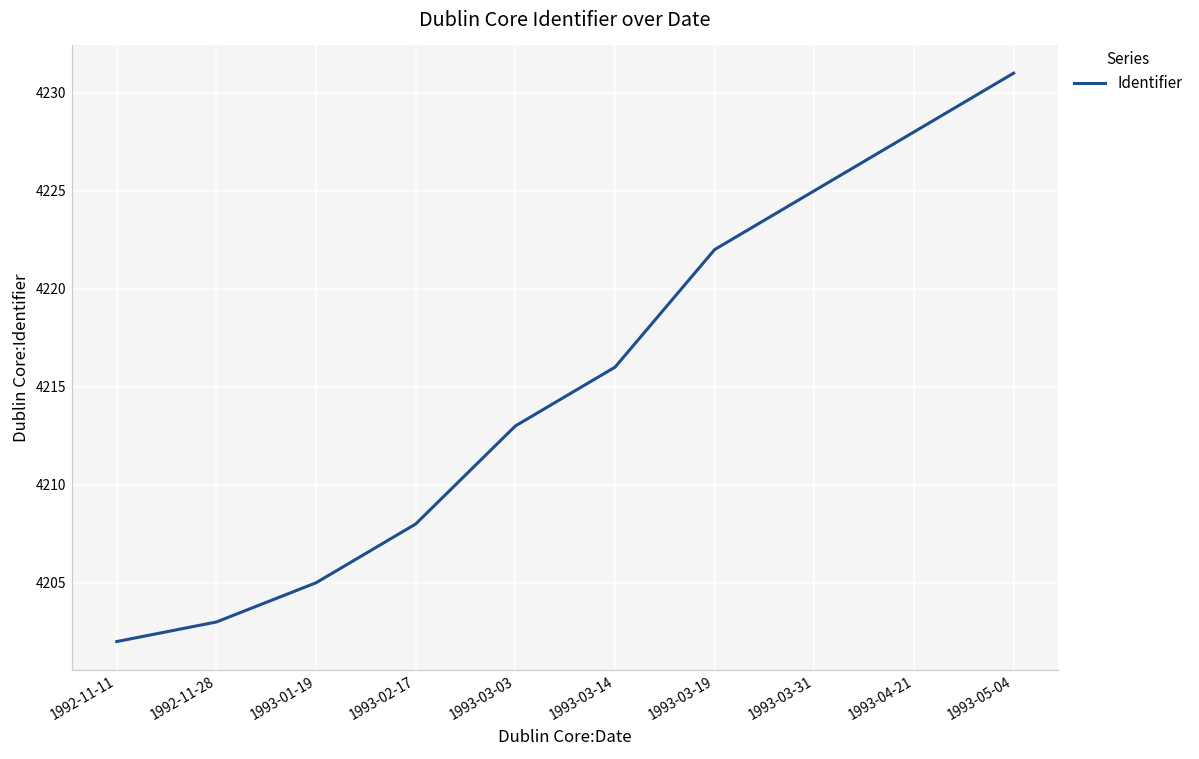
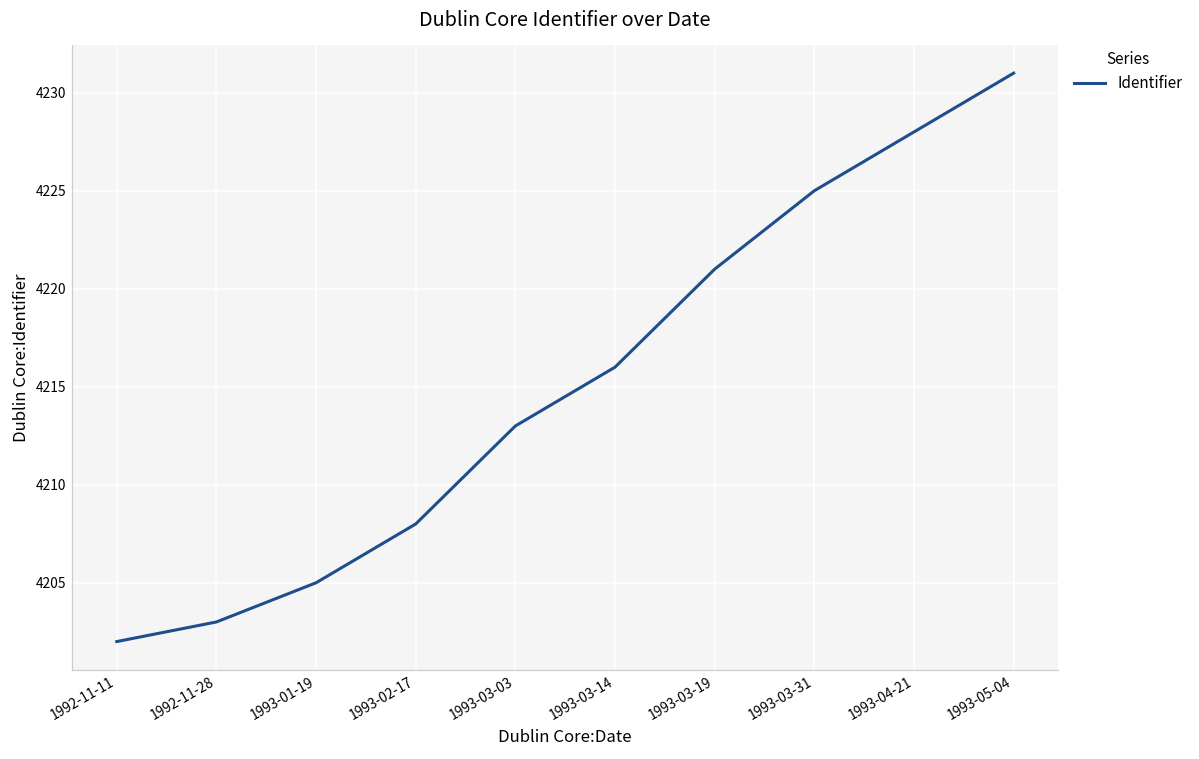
1993-03-19: 4222 -> 4221
